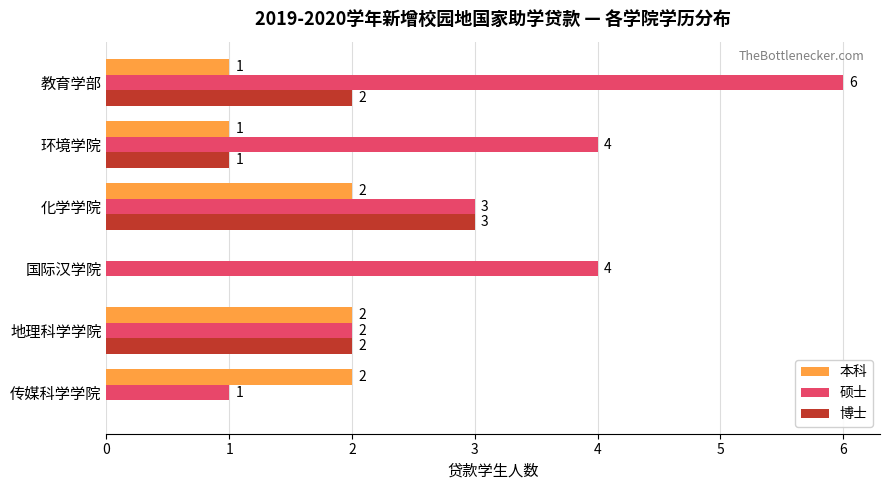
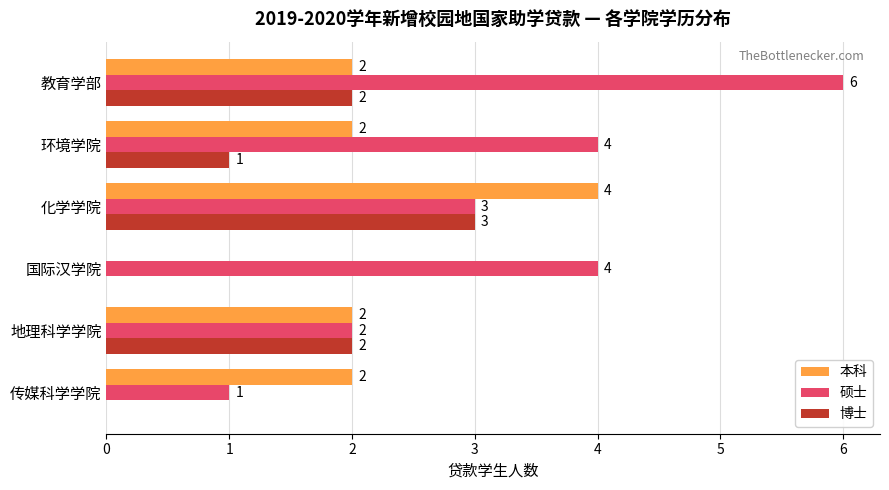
本科, 教育学部: 1 -> 2
本科, 环境学院: 1 -> 2
本科, 化学学院: 2 -> 4
